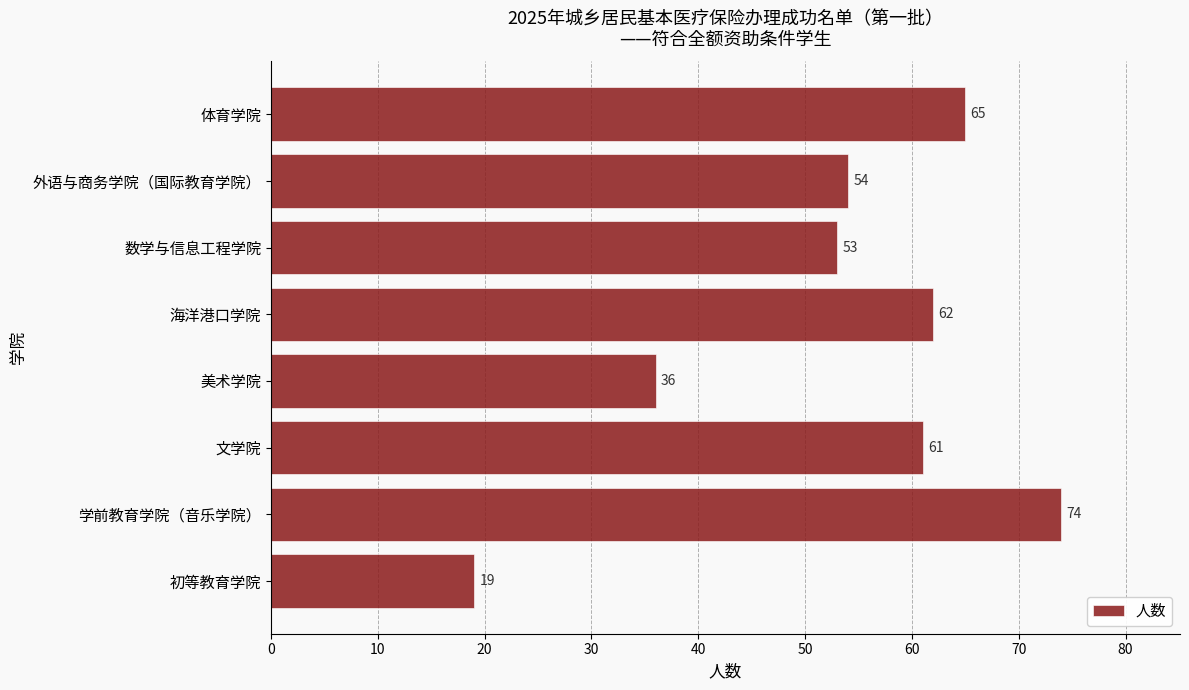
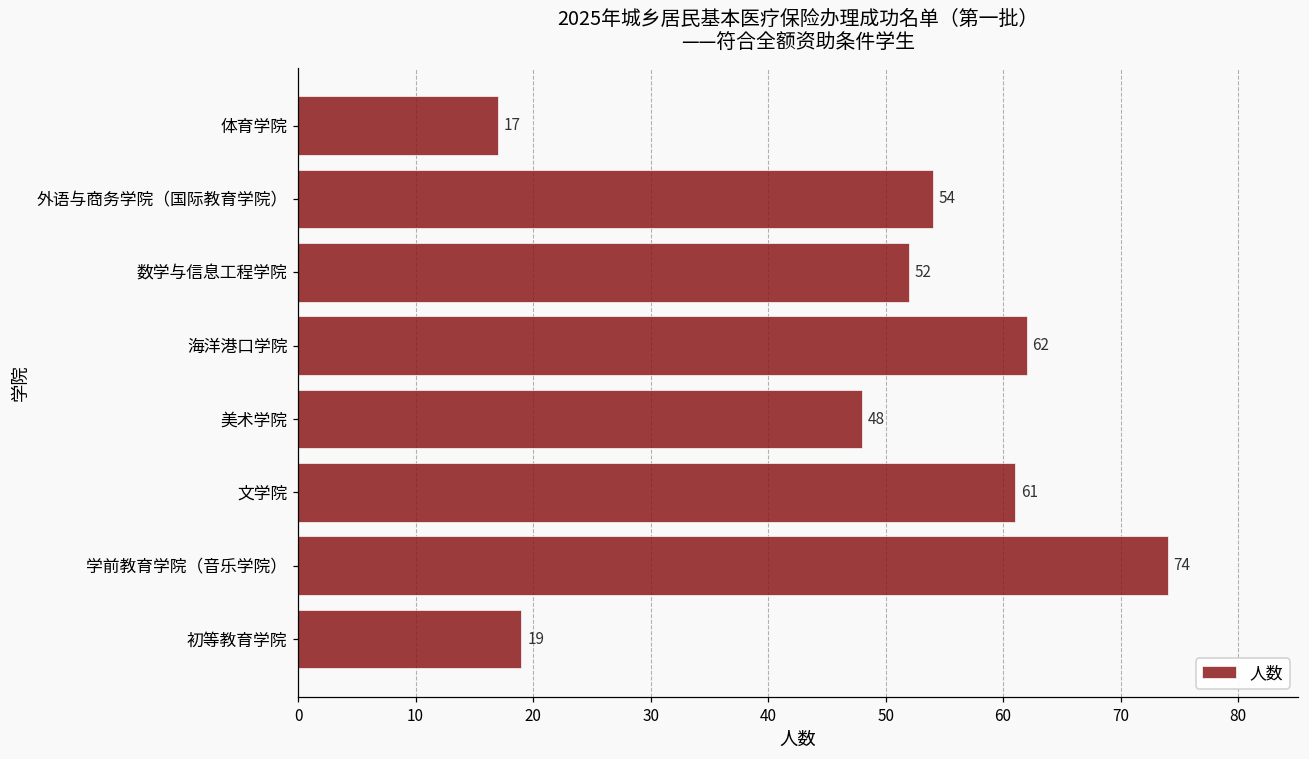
体育学院: 65 -> 17
数学与信息工程学院: 53 -> 52
美术学院: 36 -> 48
